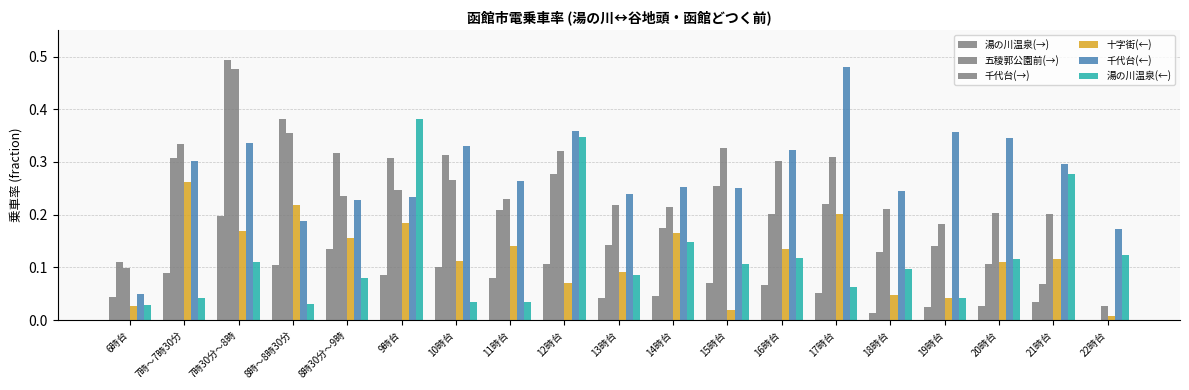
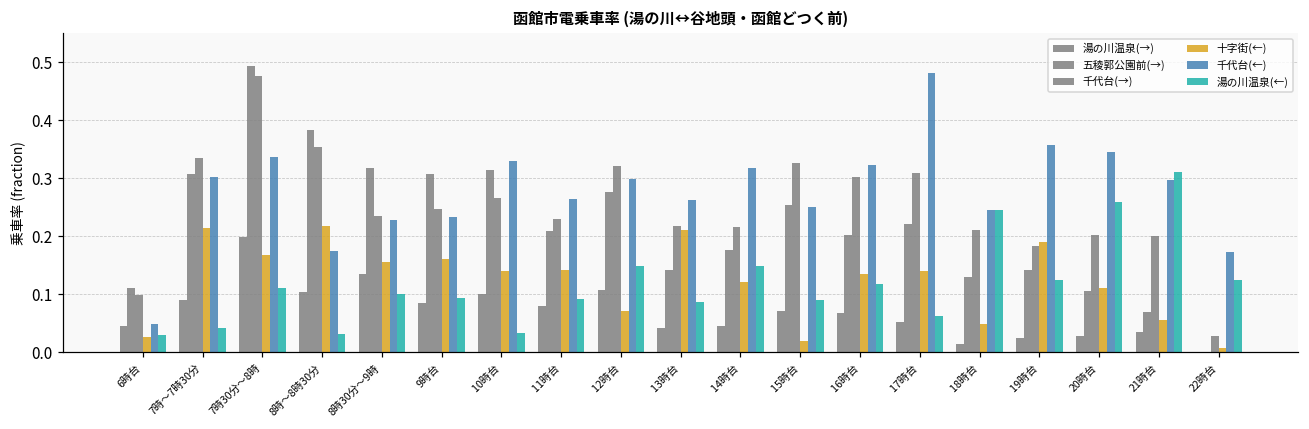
十字街(←), 7時～7時30分: 0.26 -> 0.21
千代台(←), 8時～8時30分: 0.19 -> 0.17
湯の川温泉(←), 8時30分～9時: 0.08 -> 0.10
十字街(←), 9時台: 0.18 -> 0.16
湯の川温泉(←), 9時台: 0.38 -> 0.09
十字街(←), 10時台: 0.11 -> 0.14
湯の川温泉(←), 11時台: 0.03 -> 0.09
千代台(←), 12時台: 0.36 -> 0.30
湯の川温泉(←), 12時台: 0.35 -> 0.15
十字街(←), 13時台: 0.09 -> 0.21
千代台(←), 13時台: 0.24 -> 0.26
十字街(←), 14時台: 0.16 -> 0.12
千代台(←), 14時台: 0.25 -> 0.32
湯の川温泉(←), 15時台: 0.11 -> 0.09
十字街(←), 17時台: 0.20 -> 0.14
湯の川温泉(←), 18時台: 0.10 -> 0.24
十字街(←), 19時台: 0.04 -> 0.19
湯の川温泉(←), 19時台: 0.04 -> 0.12
湯の川温泉(←), 20時台: 0.12 -> 0.26
十字街(←), 21時台: 0.12 -> 0.06
湯の川温泉(←), 21時台: 0.28 -> 0.31
